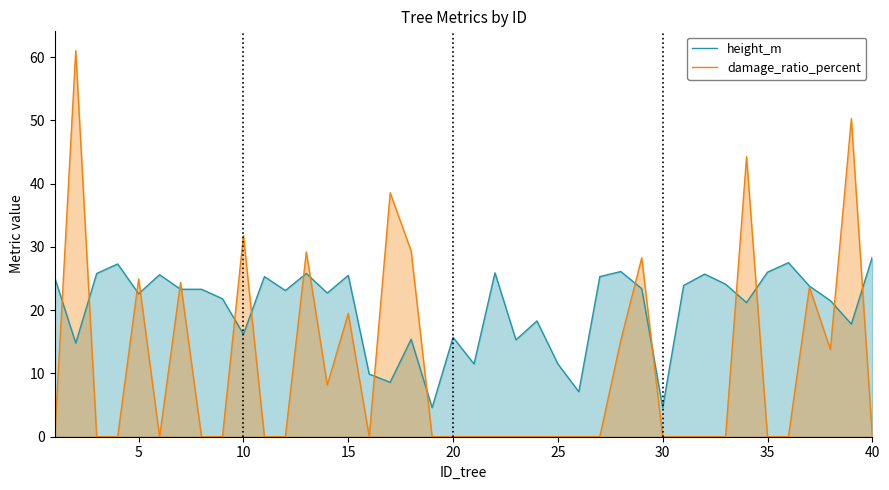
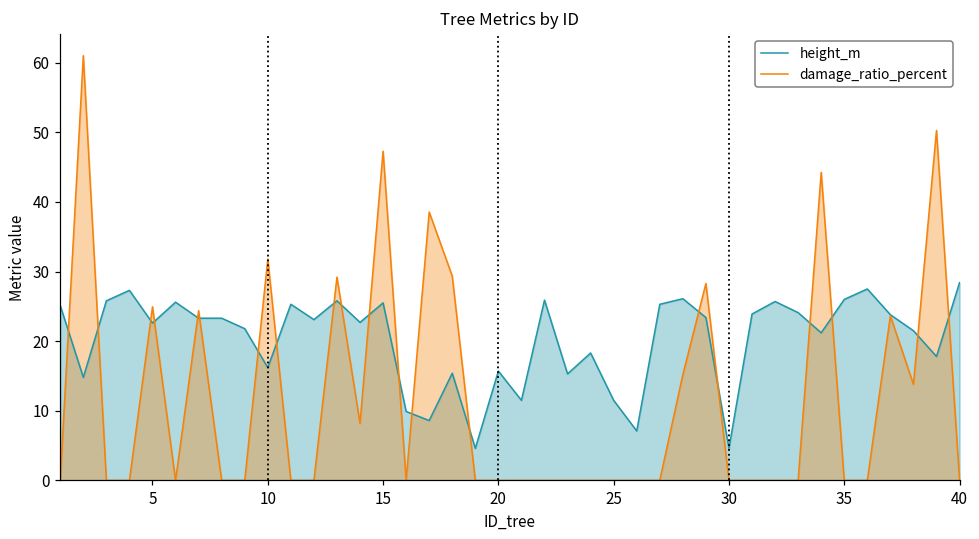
damage_ratio_percent, 15: 19 -> 47
